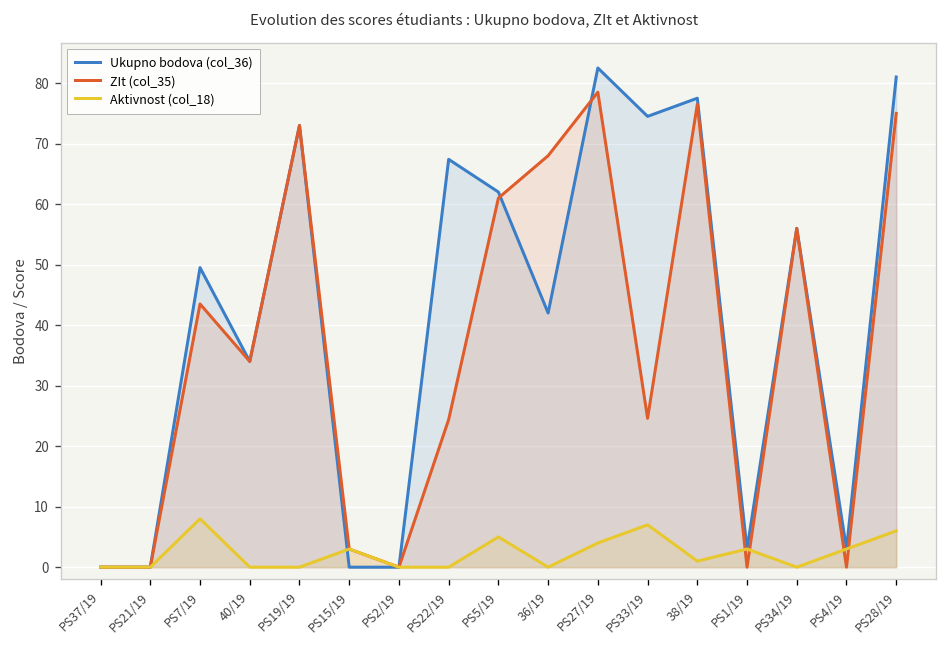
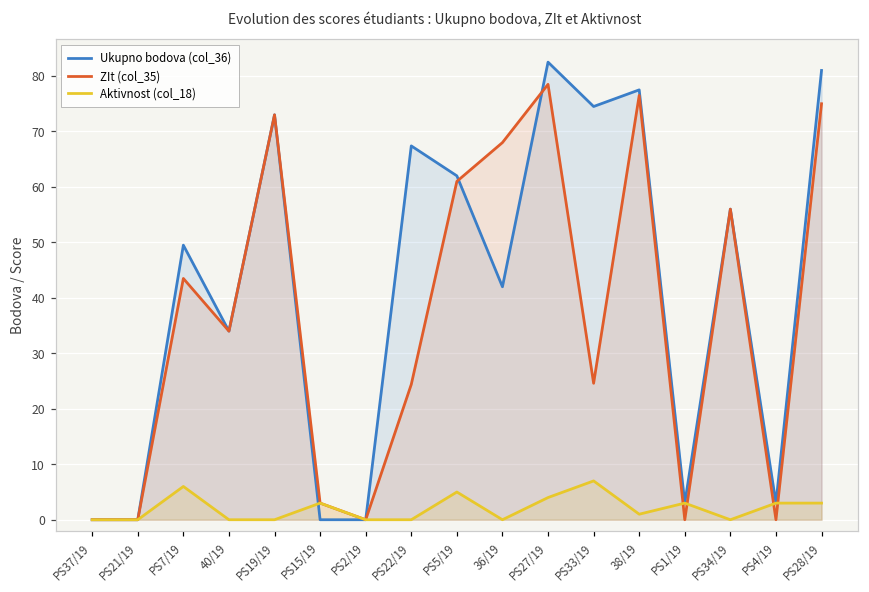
Aktivnost (col_18), PS7/19: 8 -> 6
Aktivnost (col_18), PS28/19: 6 -> 3
